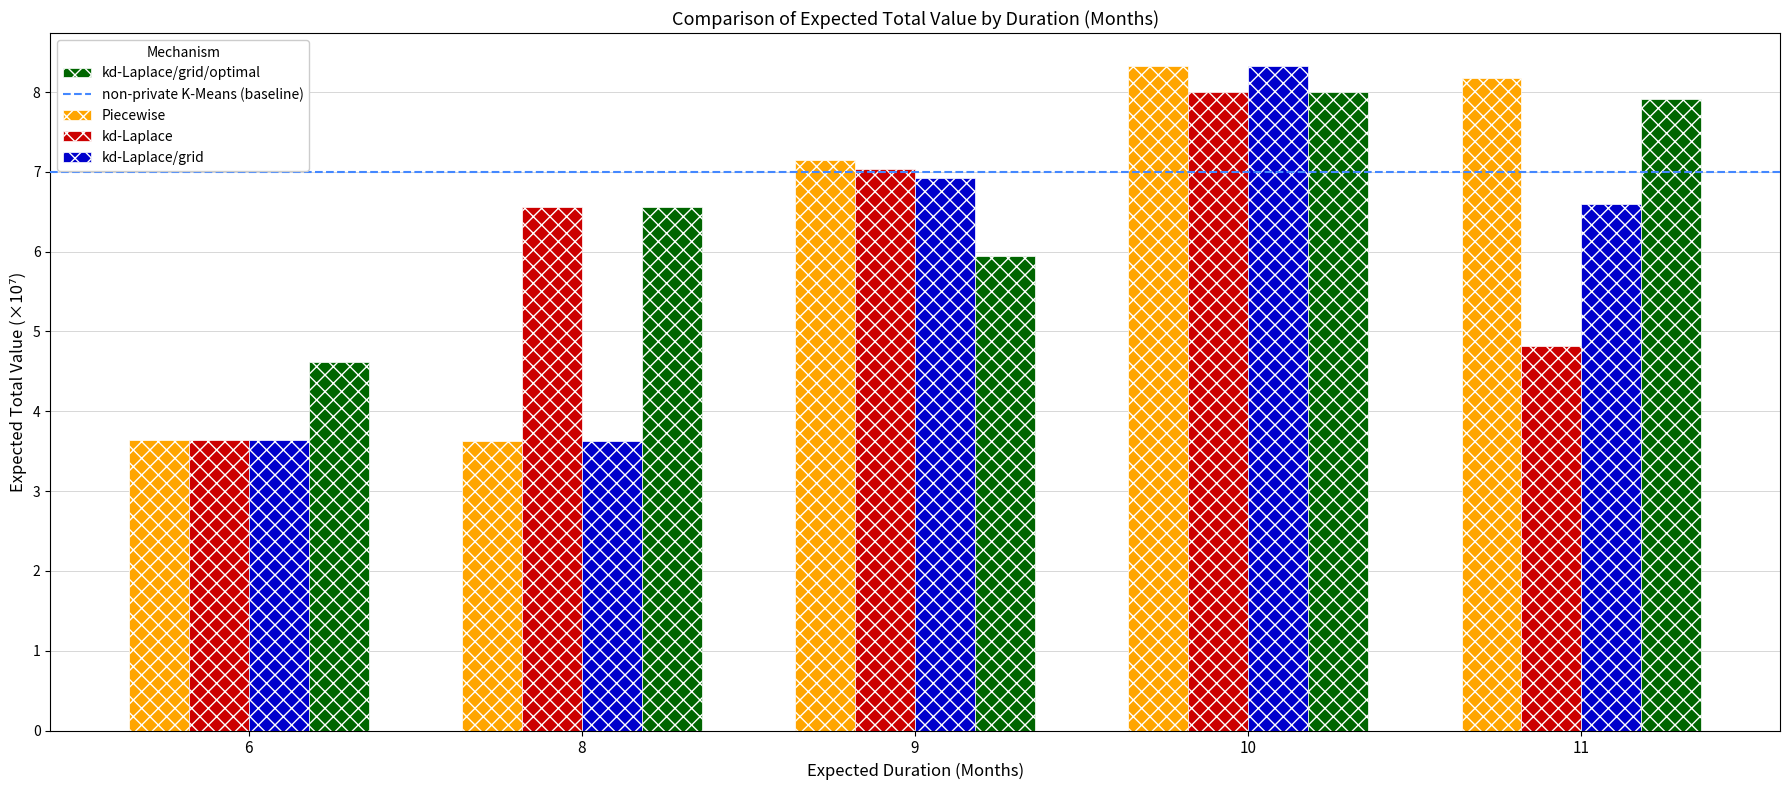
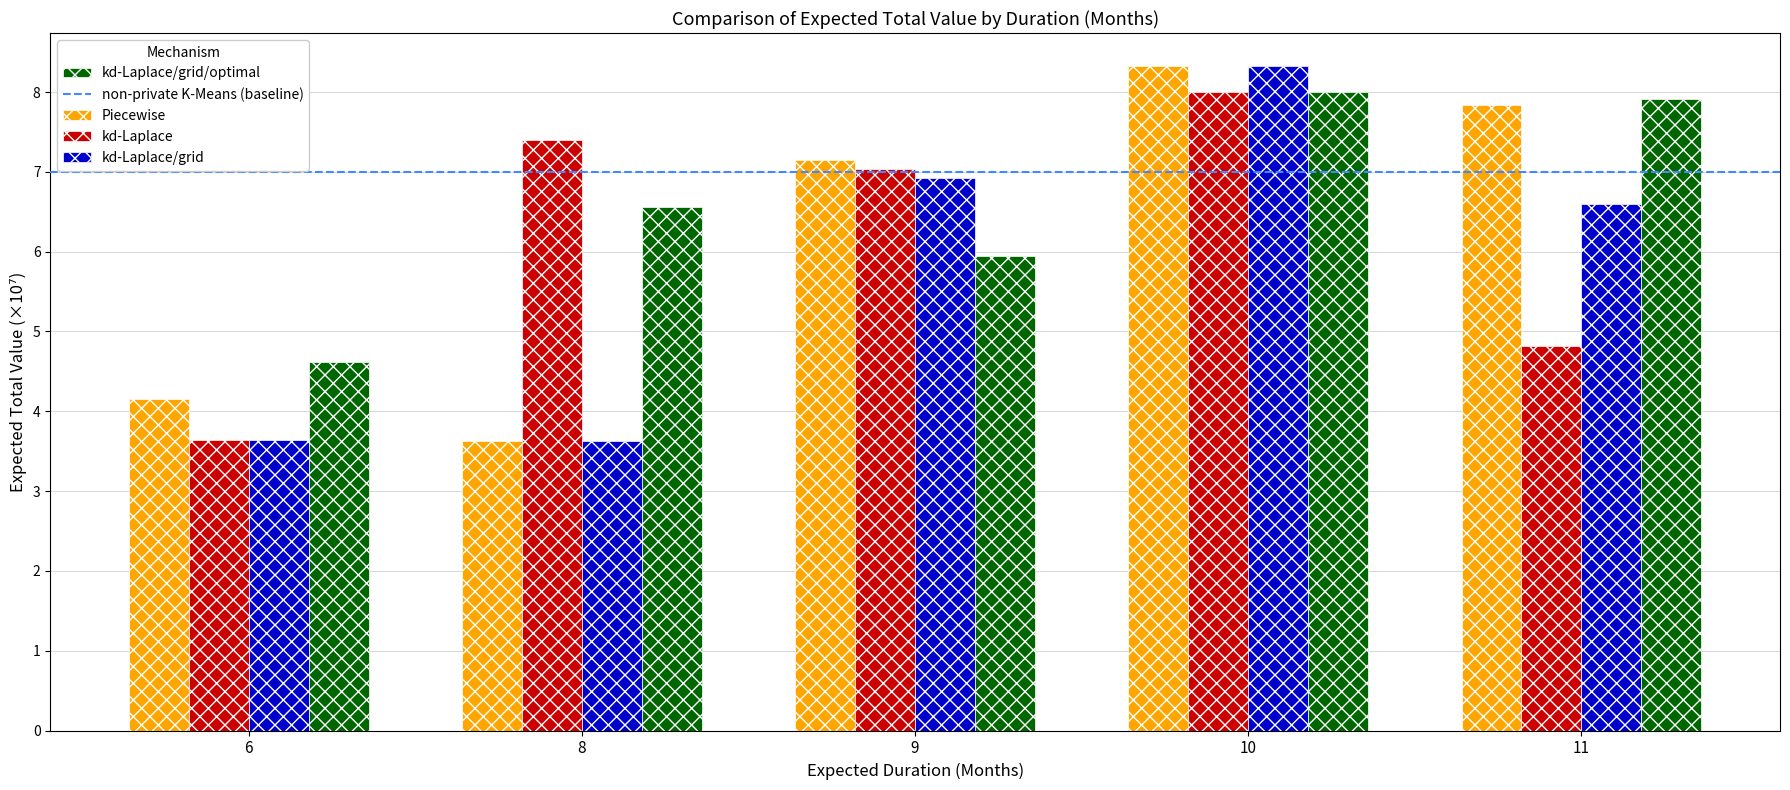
Piecewise, 6: 3.6 -> 4.2
kd-Laplace, 8: 6.6 -> 7.4
Piecewise, 11: 8.2 -> 7.8
